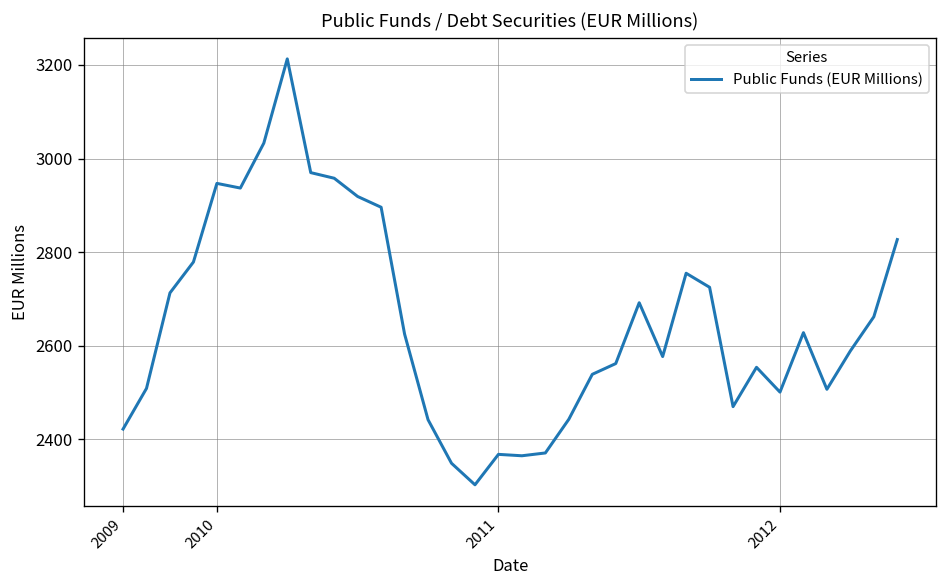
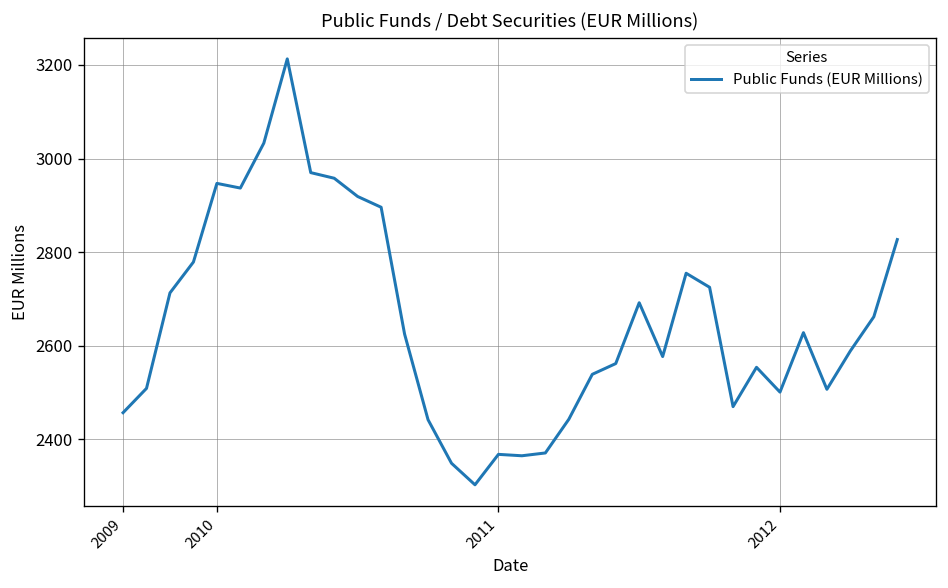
2009: 2420 -> 2460
